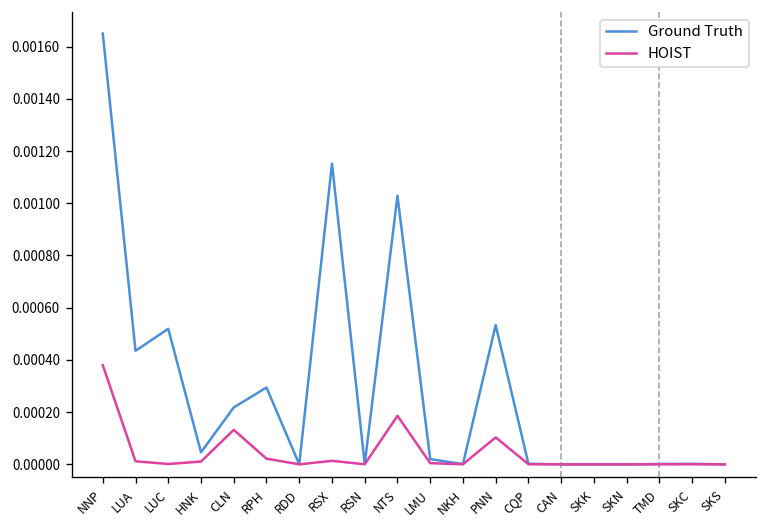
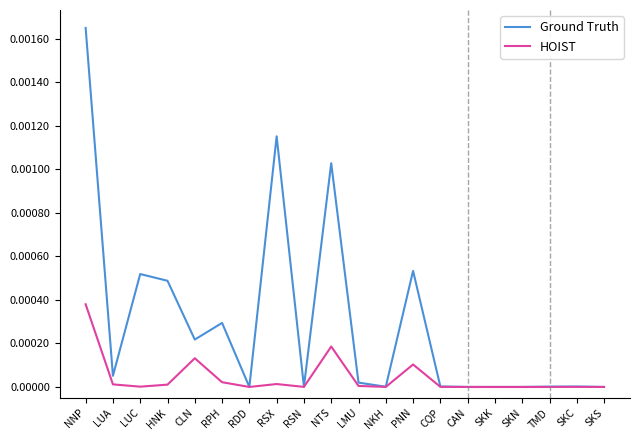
Ground Truth, LUA: 0.00043 -> 0.00005
Ground Truth, HNK: 0.00005 -> 0.00049
